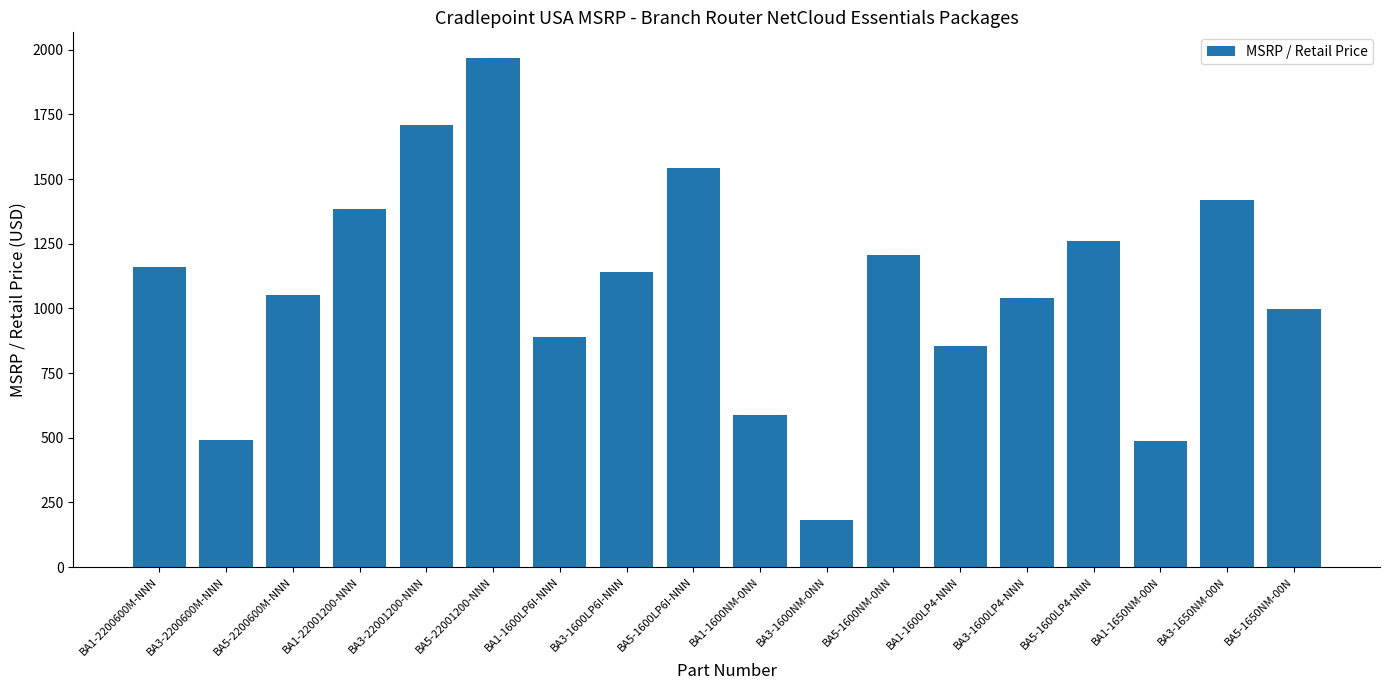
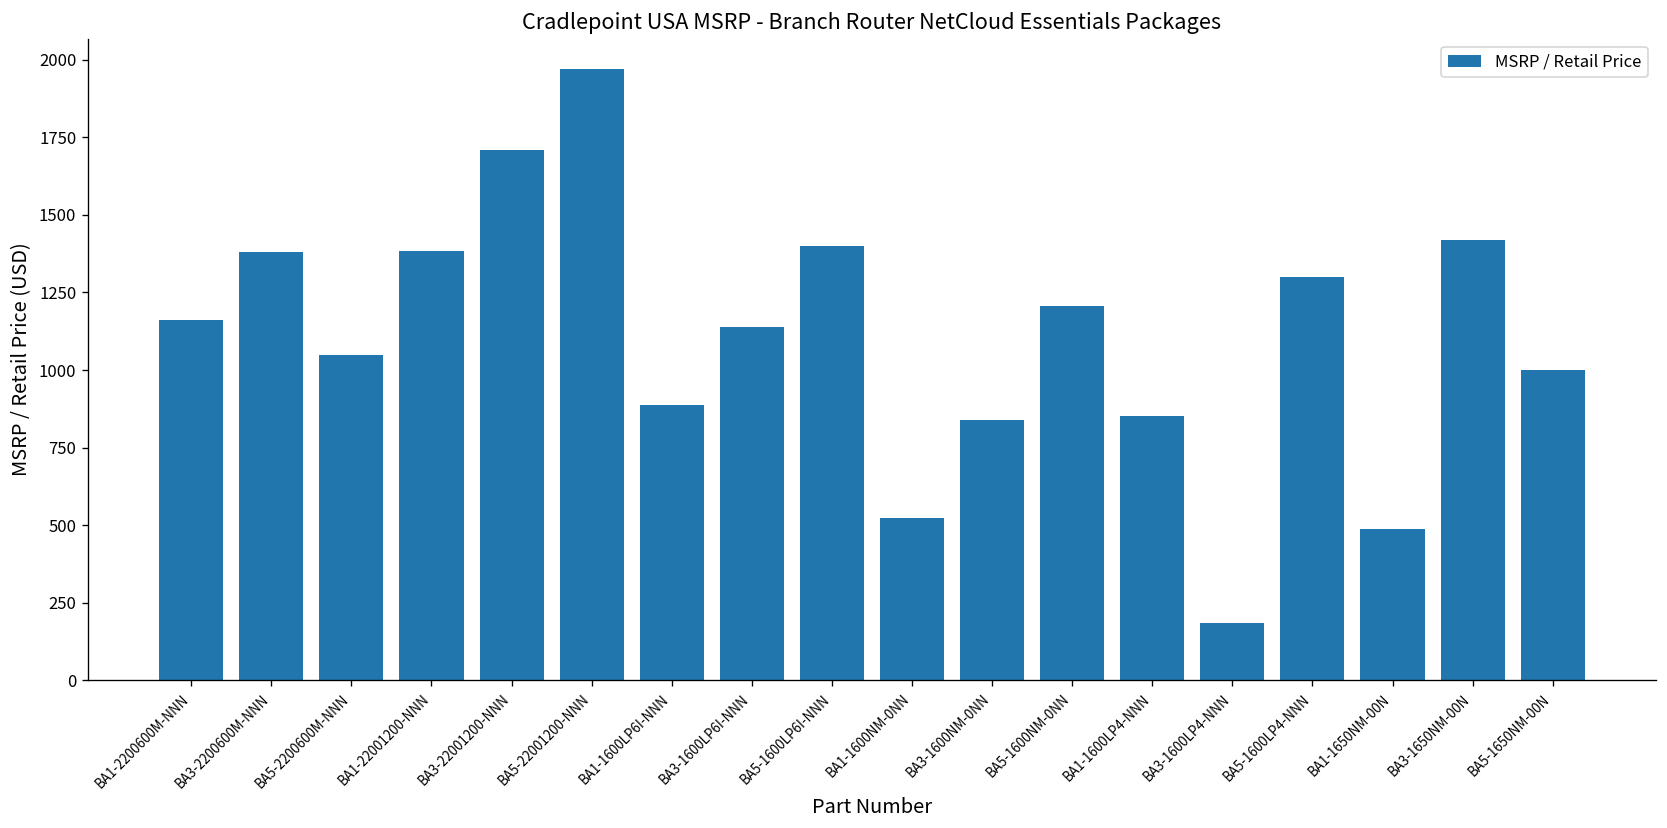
BA3-2200600M-NNN: 490 -> 1380
BA5-1600LP6I-NNN: 1540 -> 1400
BA1-1600NM-0NN: 590 -> 520
BA3-1600NM-0NN: 180 -> 840
BA3-1600LP4-NNN: 1040 -> 190
BA5-1600LP4-NNN: 1260 -> 1300
